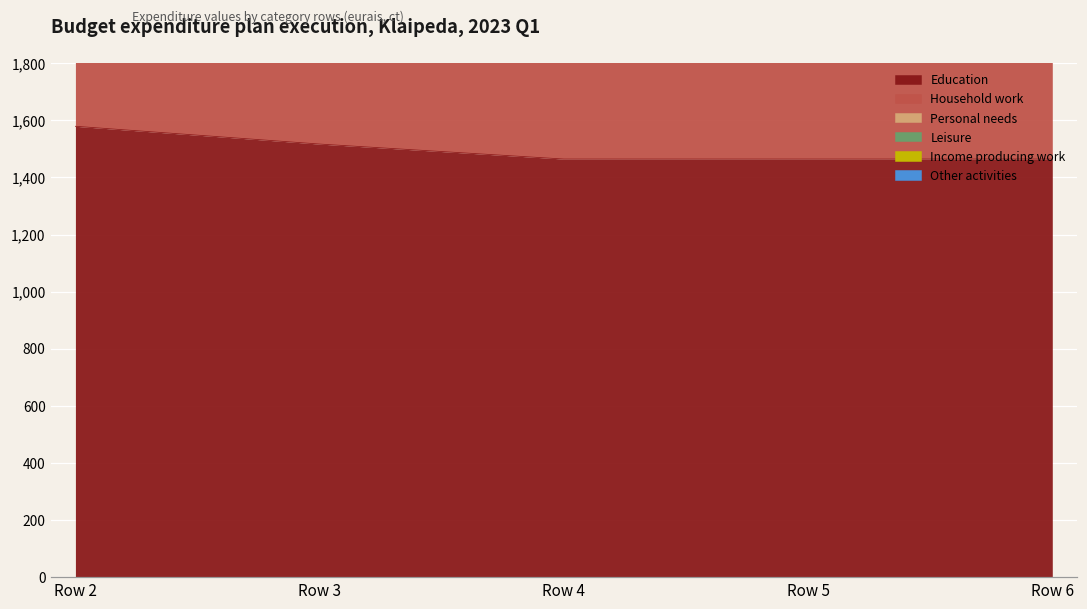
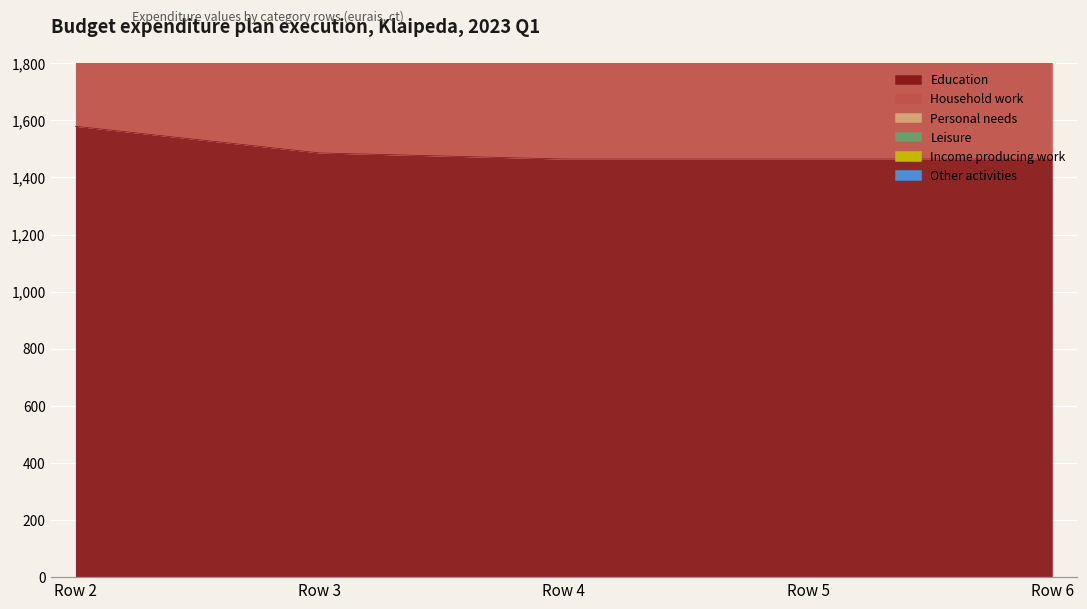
Education, Row 3: 1,520 -> 1,490
